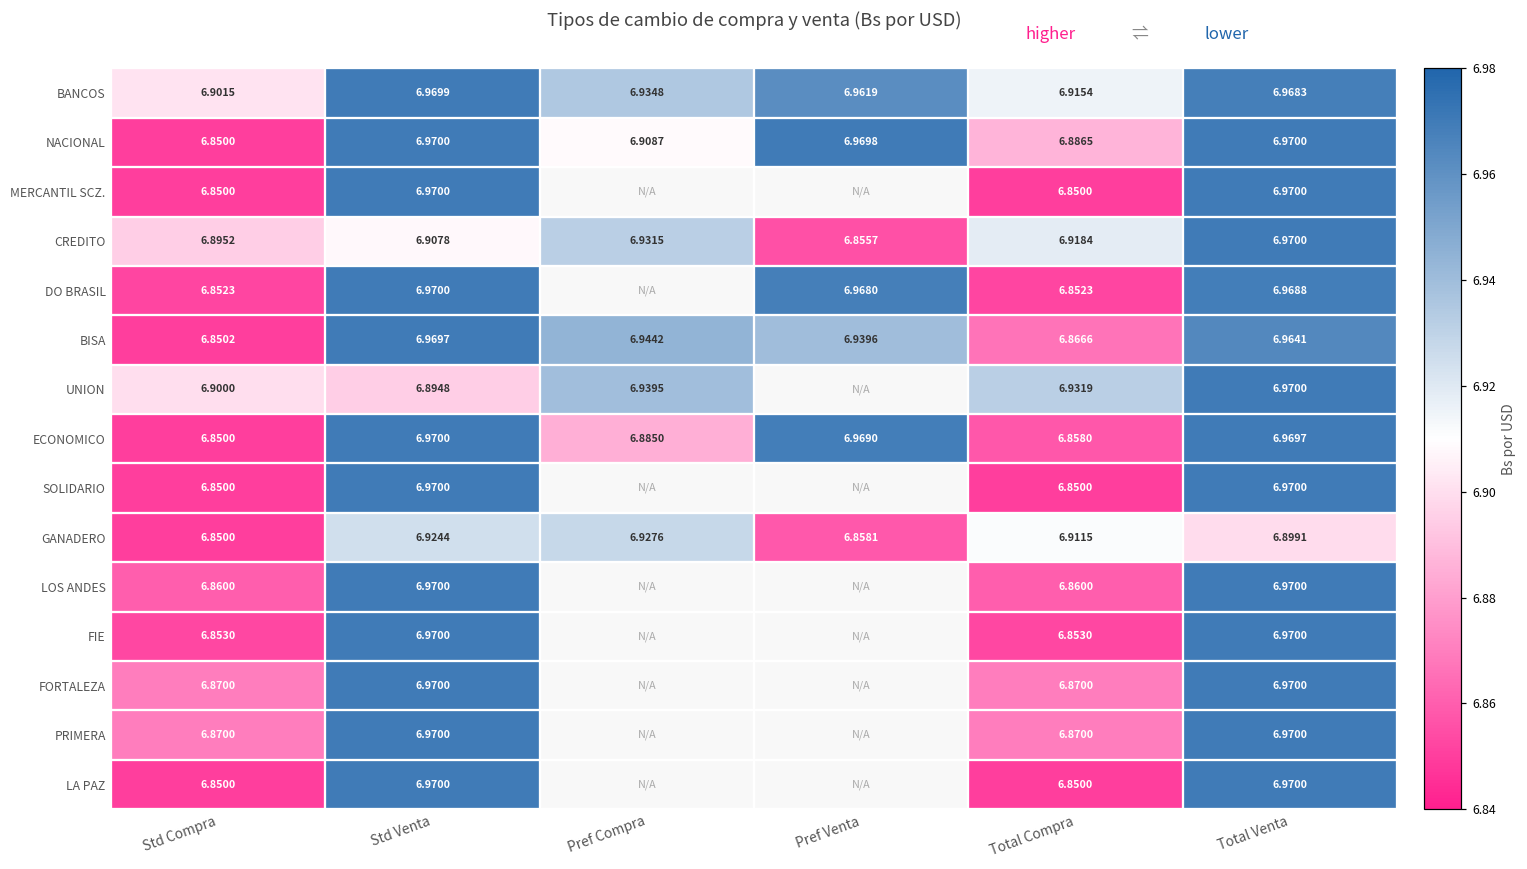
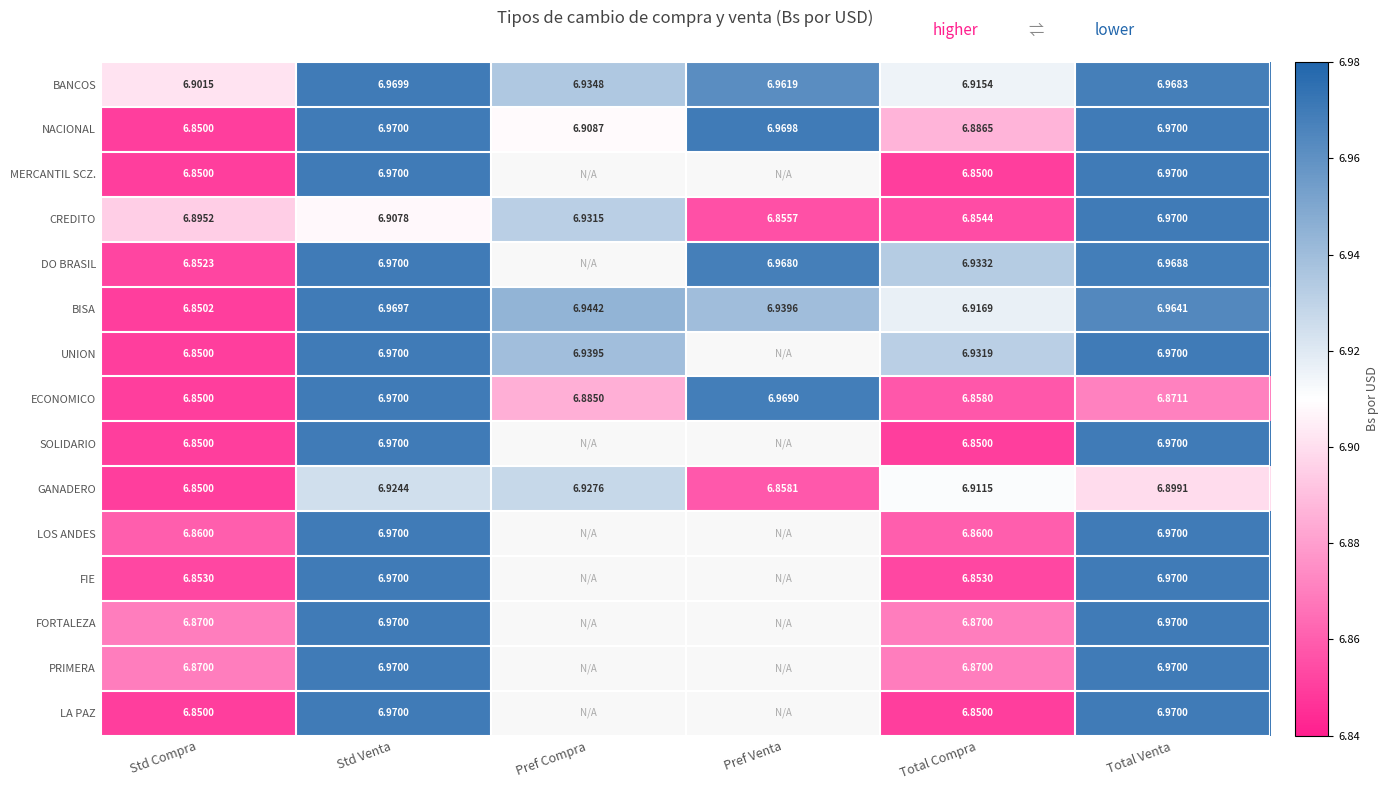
CREDITO, Total Compra: 6.9184 -> 6.8544
DO BRASIL, Total Compra: 6.8523 -> 6.9332
BISA, Total Compra: 6.8666 -> 6.9169
UNION, Std Compra: 6.9000 -> 6.8500
UNION, Std Venta: 6.8948 -> 6.9700
ECONOMICO, Total Venta: 6.9697 -> 6.8711
